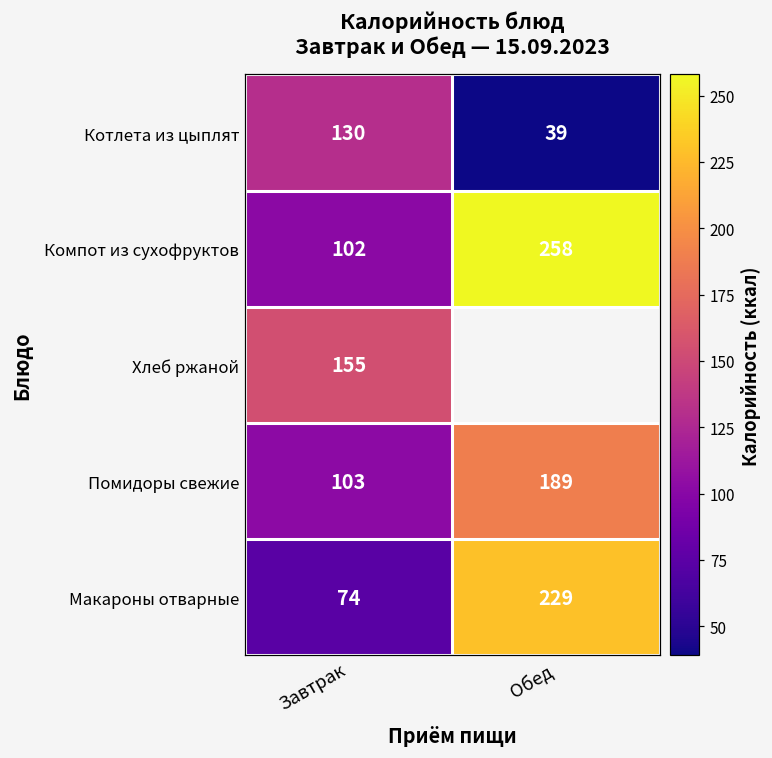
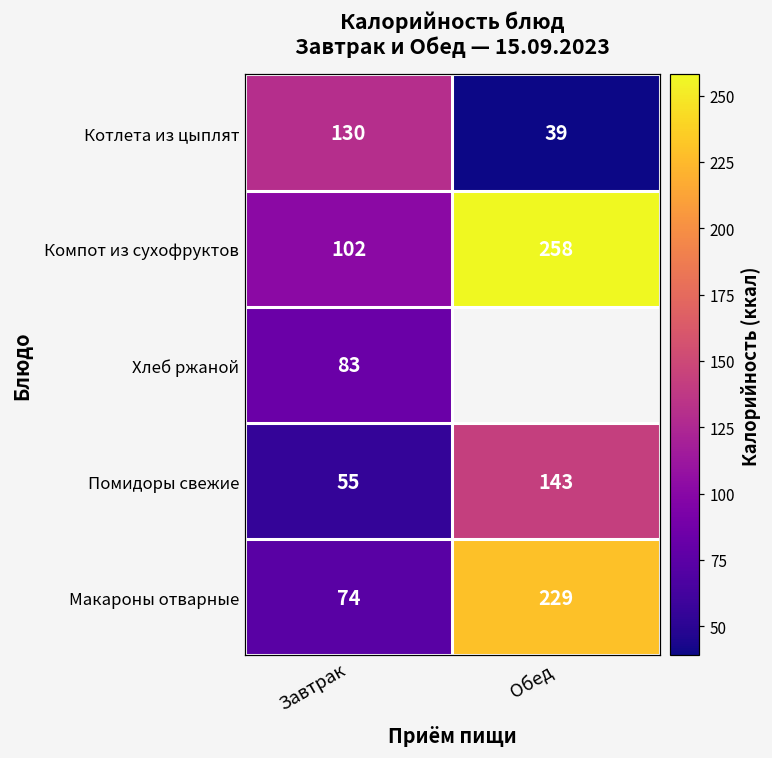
Хлеб ржаной, Завтрак: 155 -> 83
Помидоры свежие, Завтрак: 103 -> 55
Помидоры свежие, Обед: 189 -> 143
